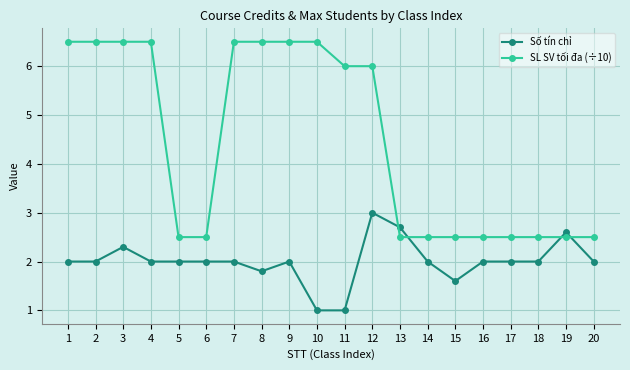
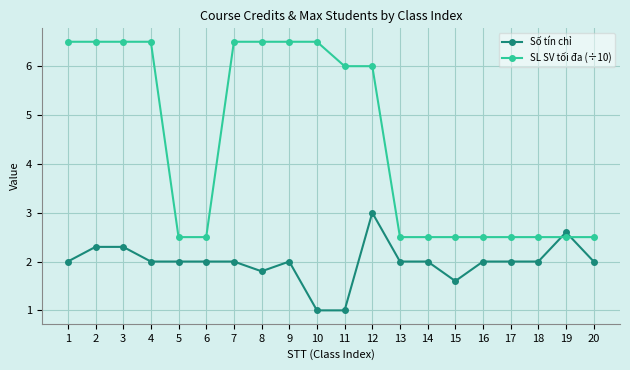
Số tín chỉ, 2: 2.0 -> 2.3
Số tín chỉ, 13: 2.7 -> 2.0
